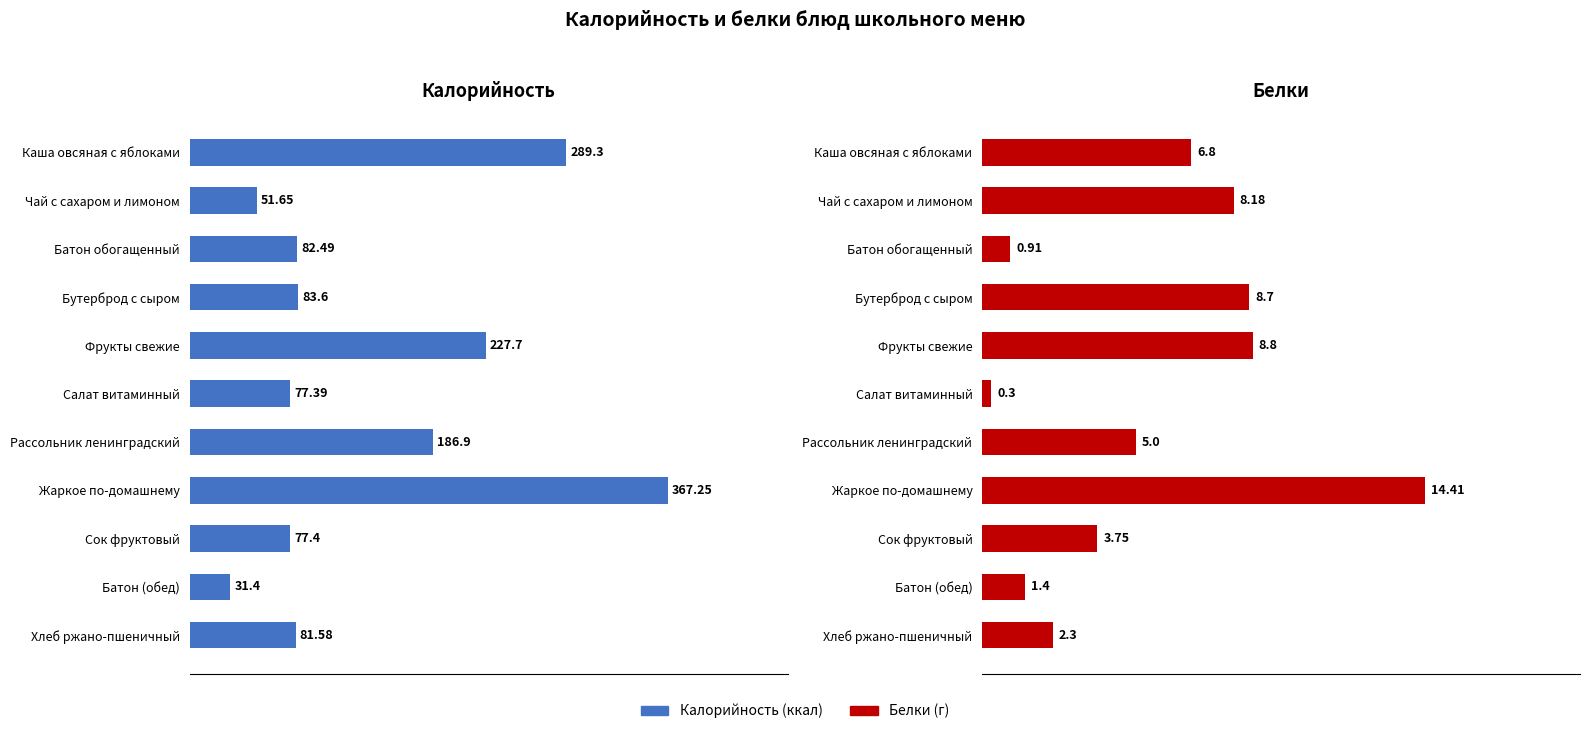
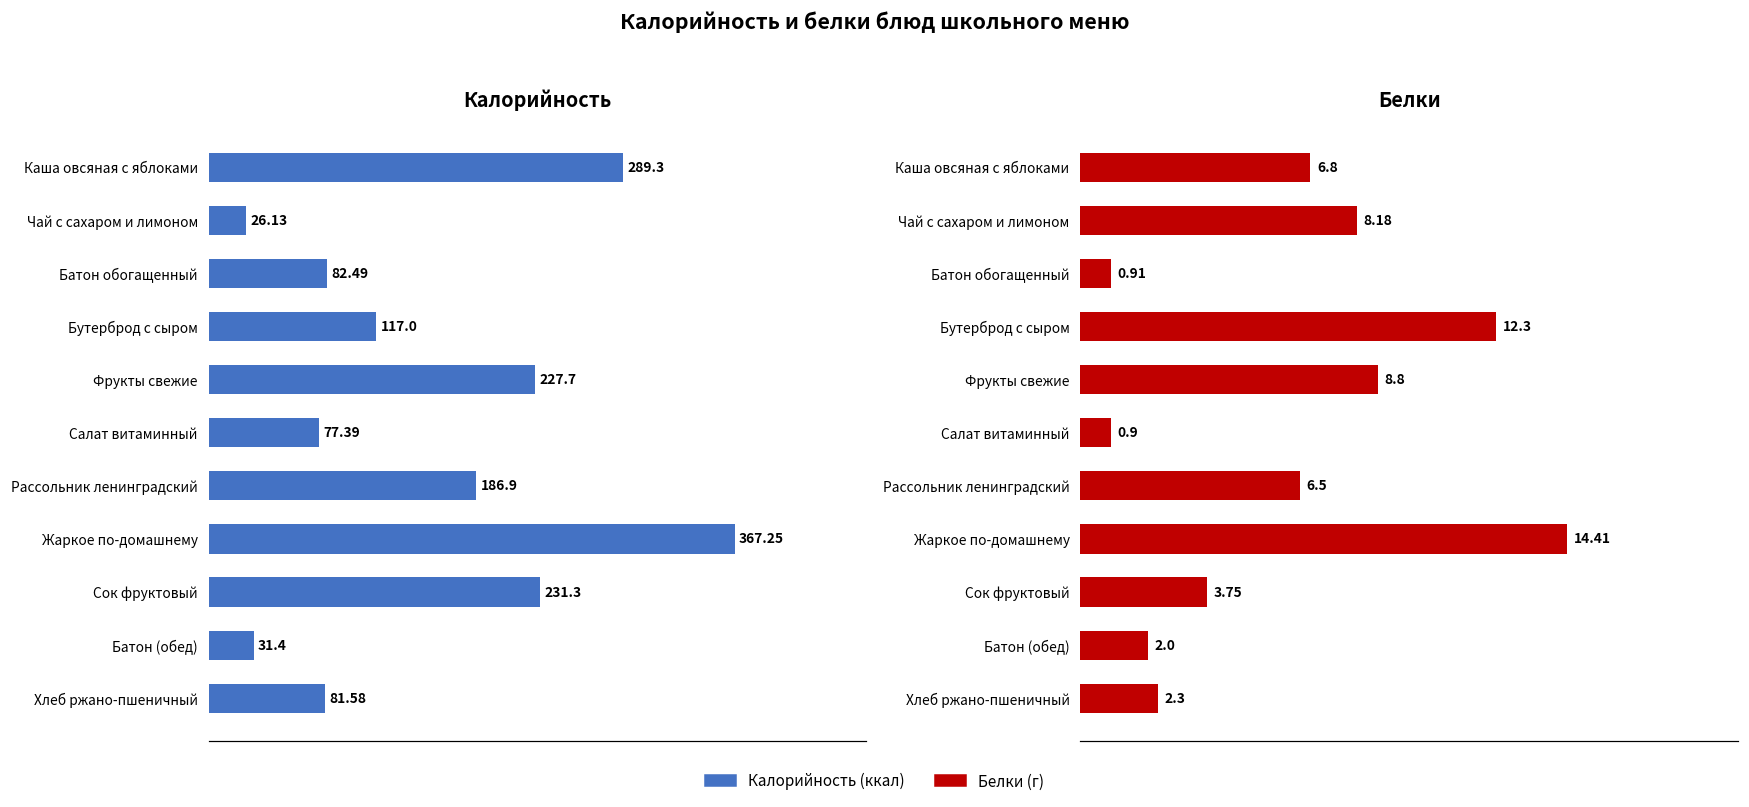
Калорийность, Чай с сахаром и лимоном: 51.65 -> 26.13
Калорийность, Бутерброд с сыром: 83.6 -> 117.0
Калорийность, Сок фруктовый: 77.4 -> 231.3
Белки, Бутерброд с сыром: 8.7 -> 12.3
Белки, Салат витаминный: 0.3 -> 0.9
Белки, Рассольник ленинградский: 5.0 -> 6.5
Белки, Батон (обед): 1.4 -> 2.0
